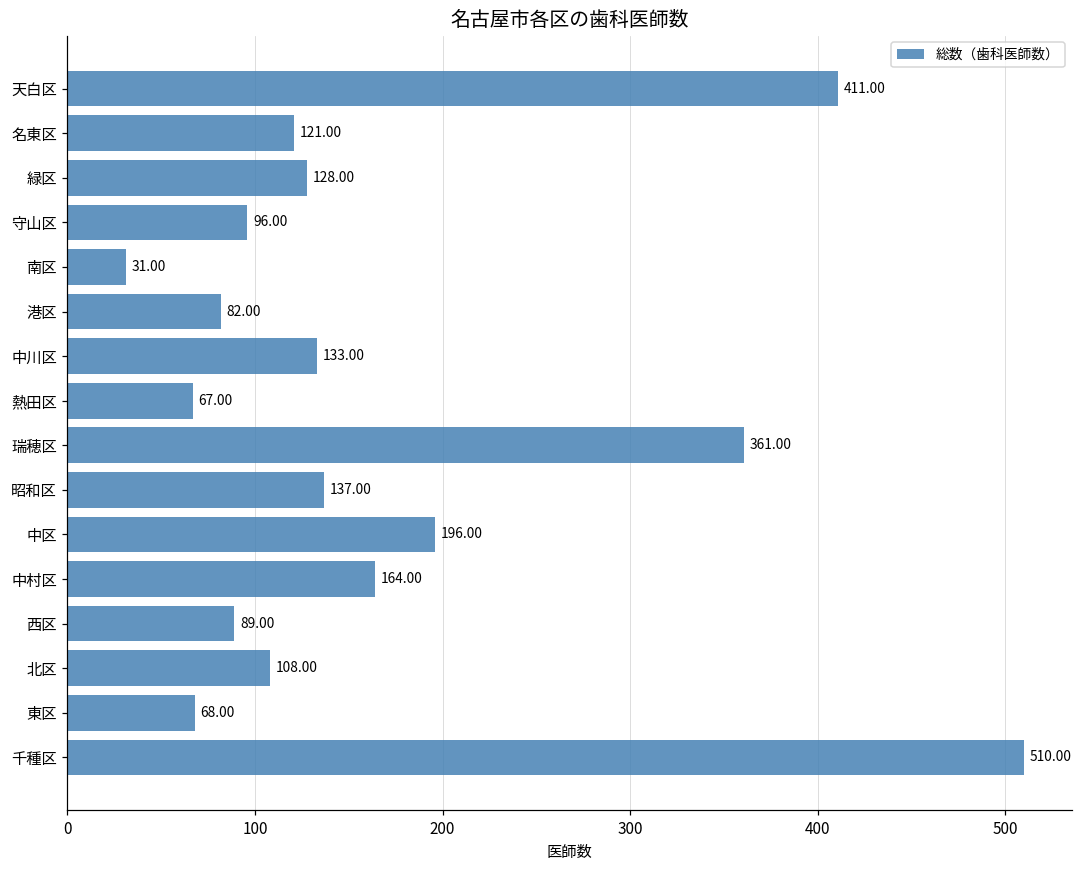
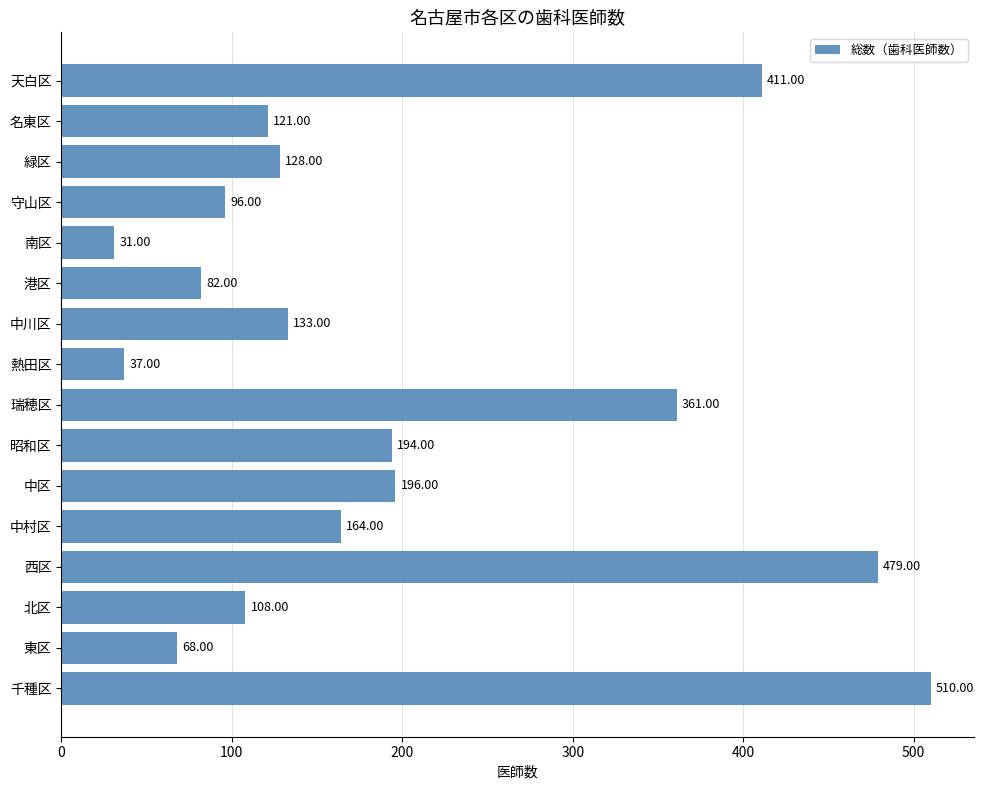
熱田区: 67.00 -> 37.00
昭和区: 137.00 -> 194.00
西区: 89.00 -> 479.00
